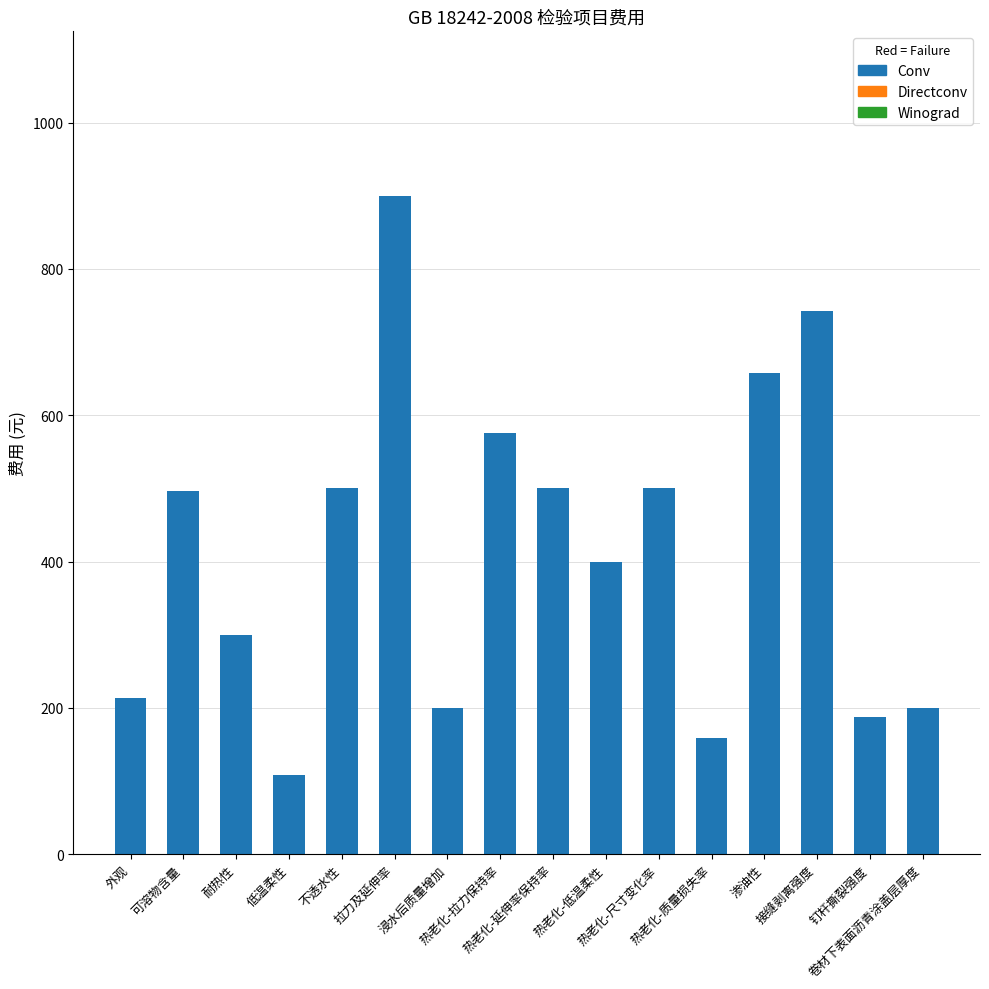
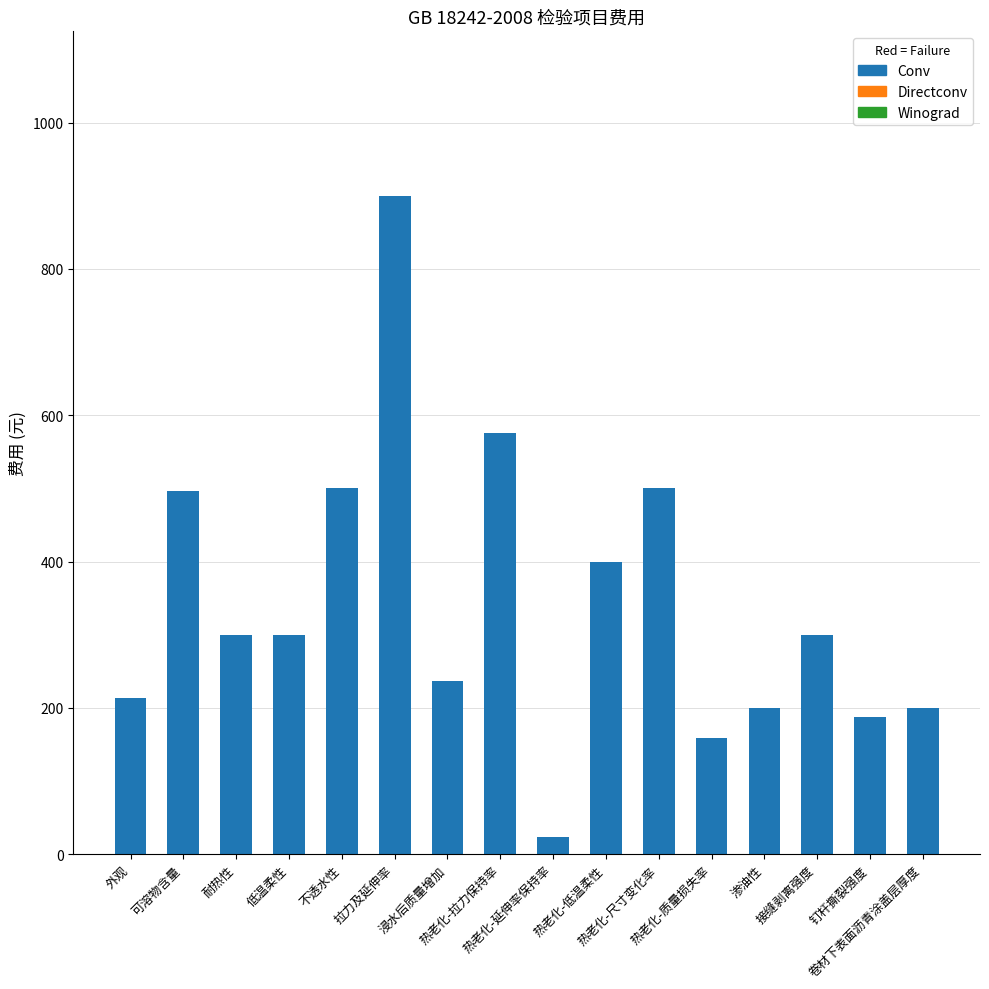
低温柔性: 110 -> 300
浸水后质量增加: 200 -> 240
热老化-延伸率保持率: 500 -> 20
渗油性: 660 -> 200
接缝剥离强度: 740 -> 300
